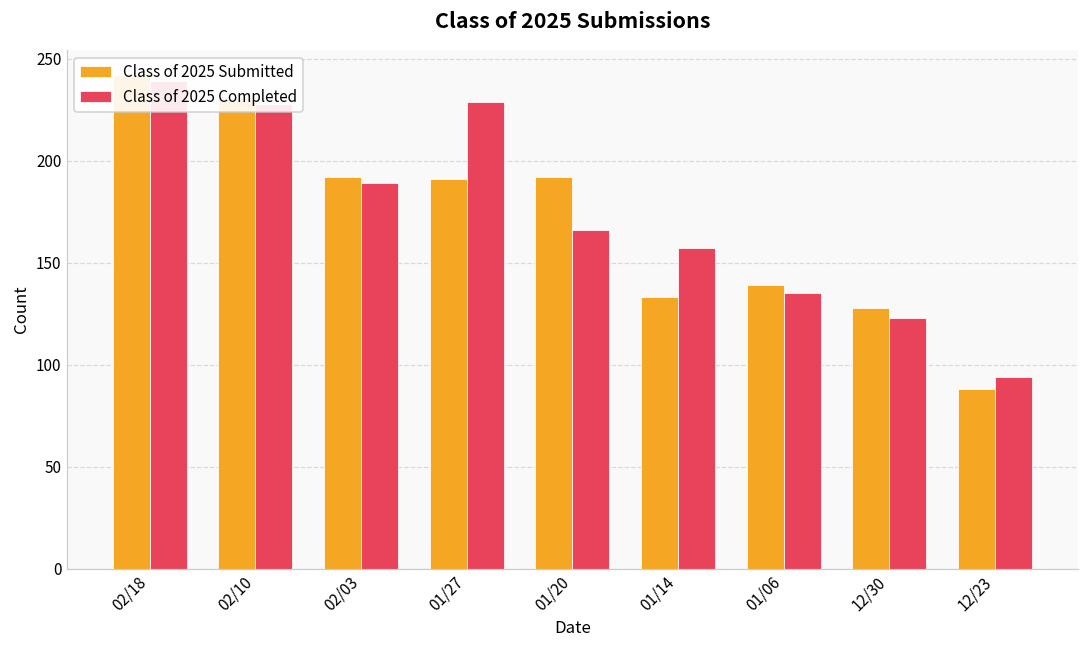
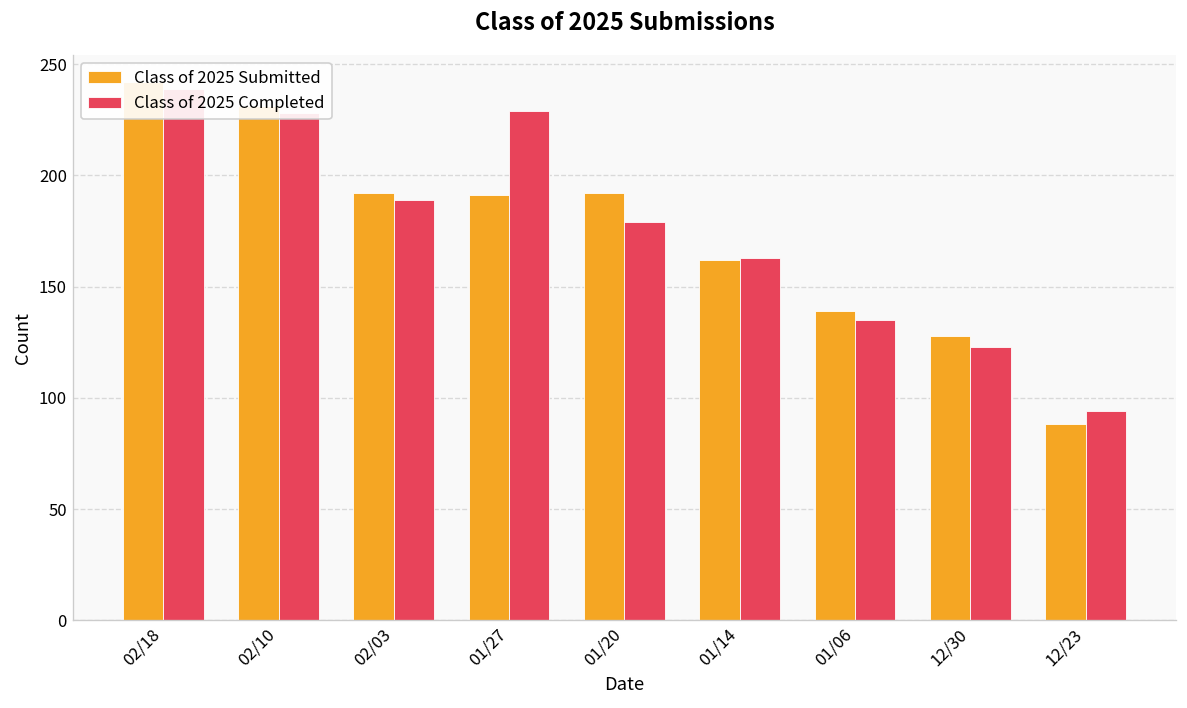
Class of 2025 Completed, 01/20: 166 -> 179
Class of 2025 Submitted, 01/14: 133 -> 162
Class of 2025 Completed, 01/14: 157 -> 163
